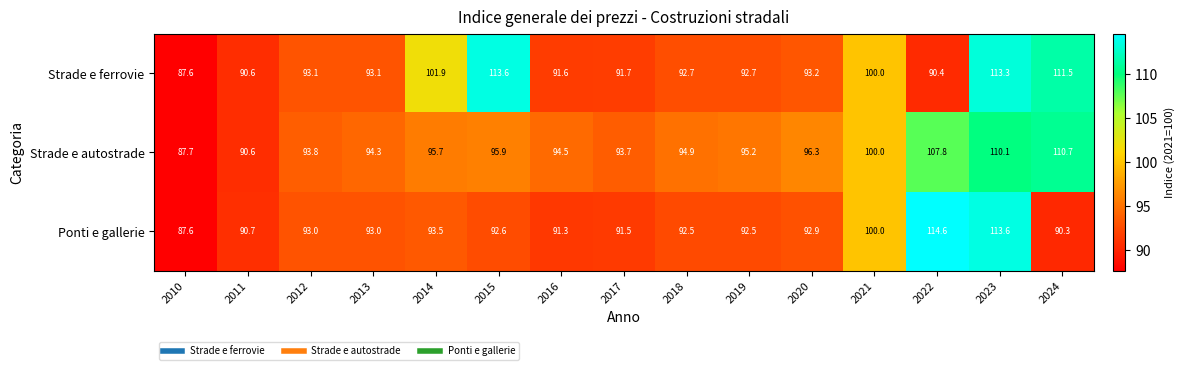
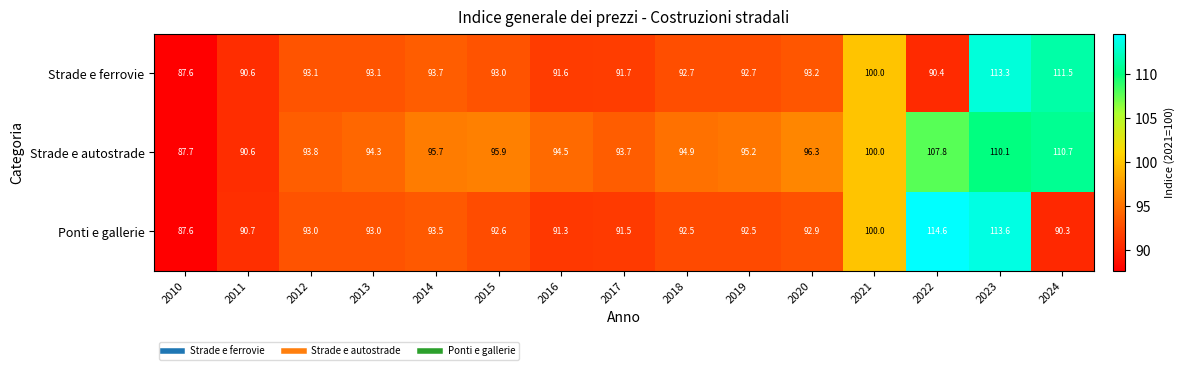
Strade e ferrovie, 2014: 101.9 -> 93.7
Strade e ferrovie, 2015: 113.6 -> 93.0
